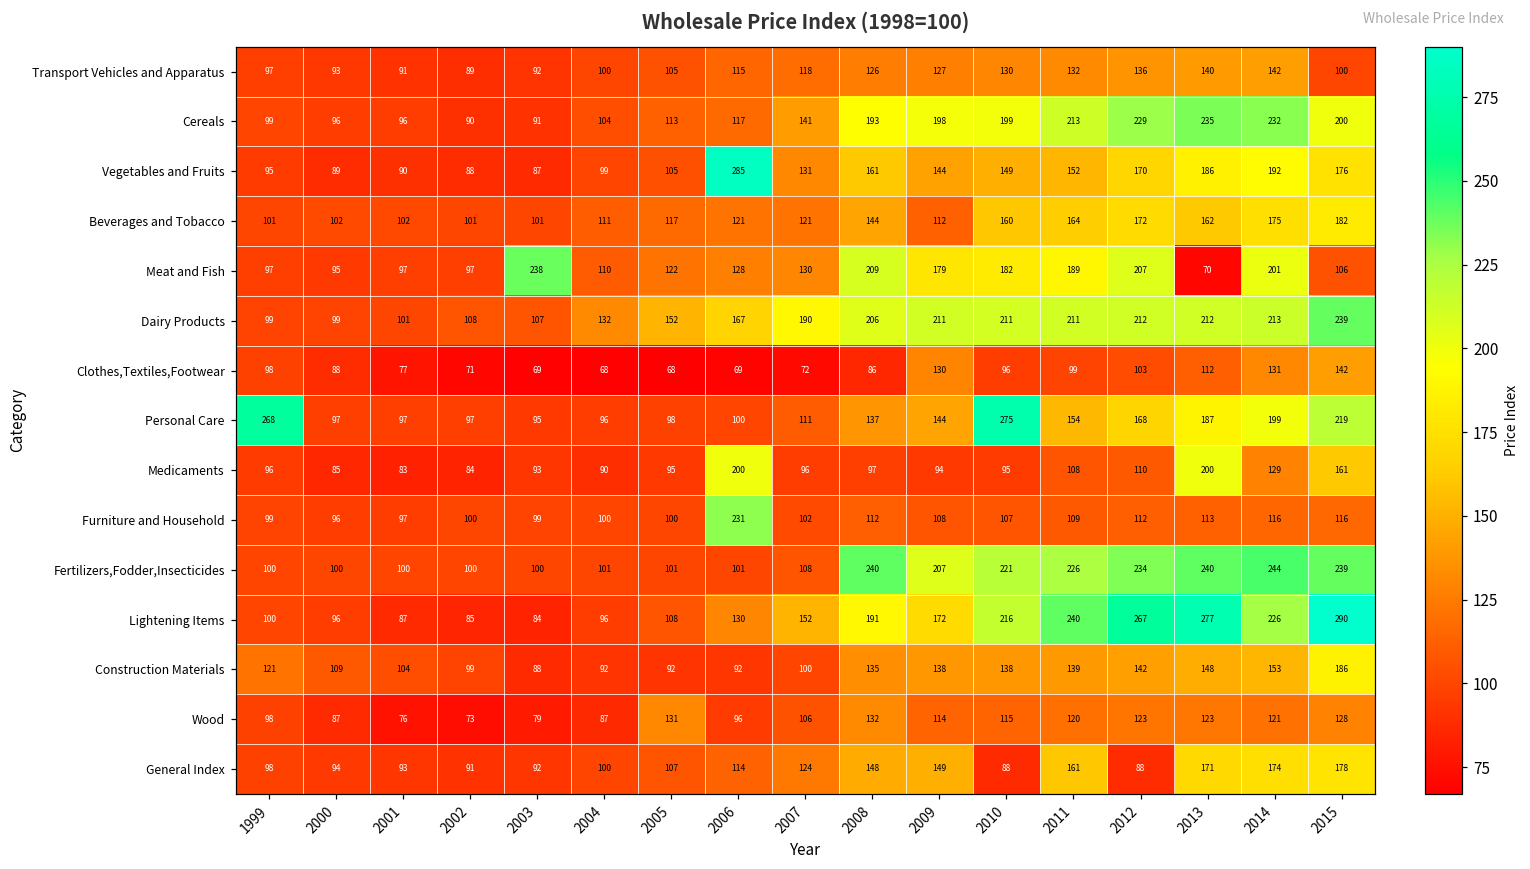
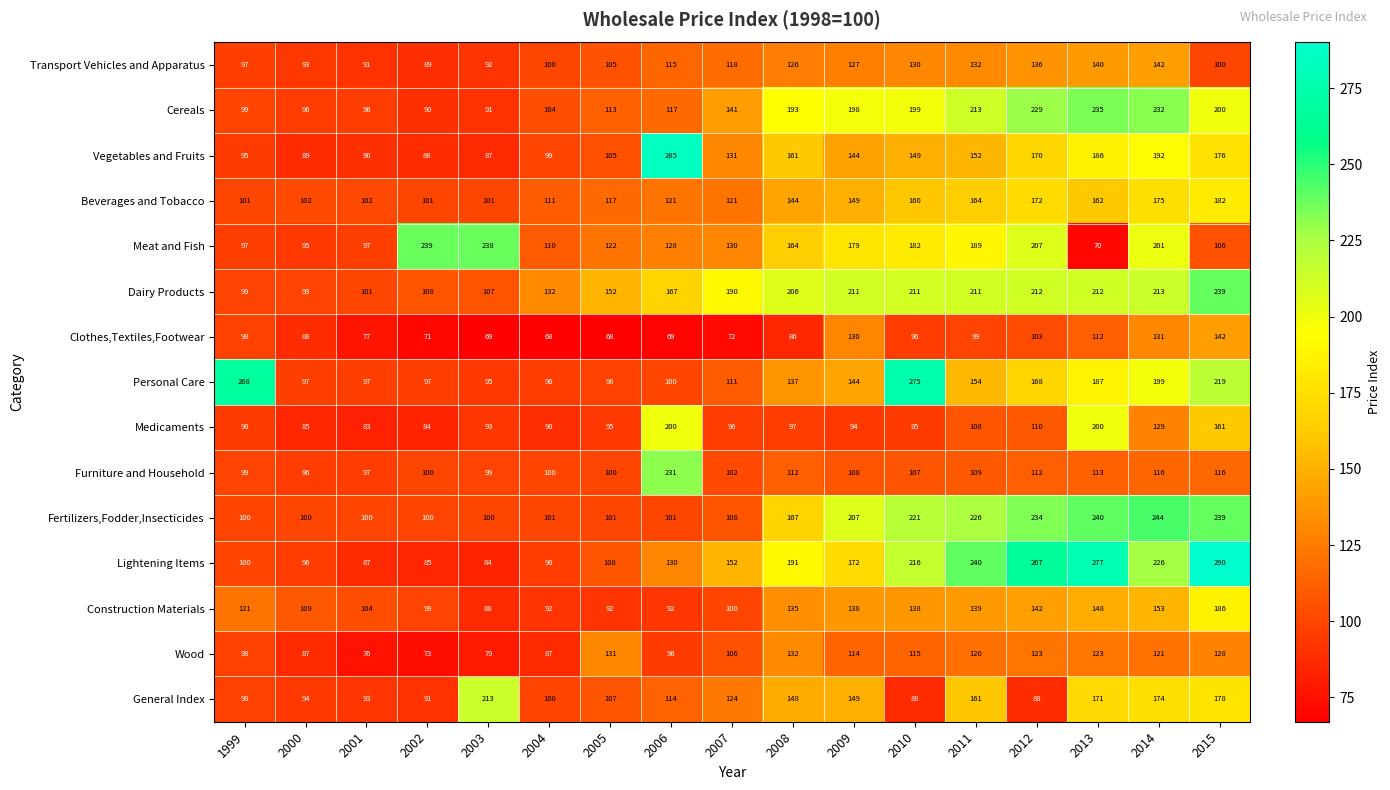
Beverages and Tobacco, 2009: 112 -> 149
Meat and Fish, 2002: 97 -> 239
Meat and Fish, 2008: 209 -> 164
Fertilizers,Fodder,Insecticides, 2008: 240 -> 167
General Index, 2003: 92 -> 213
